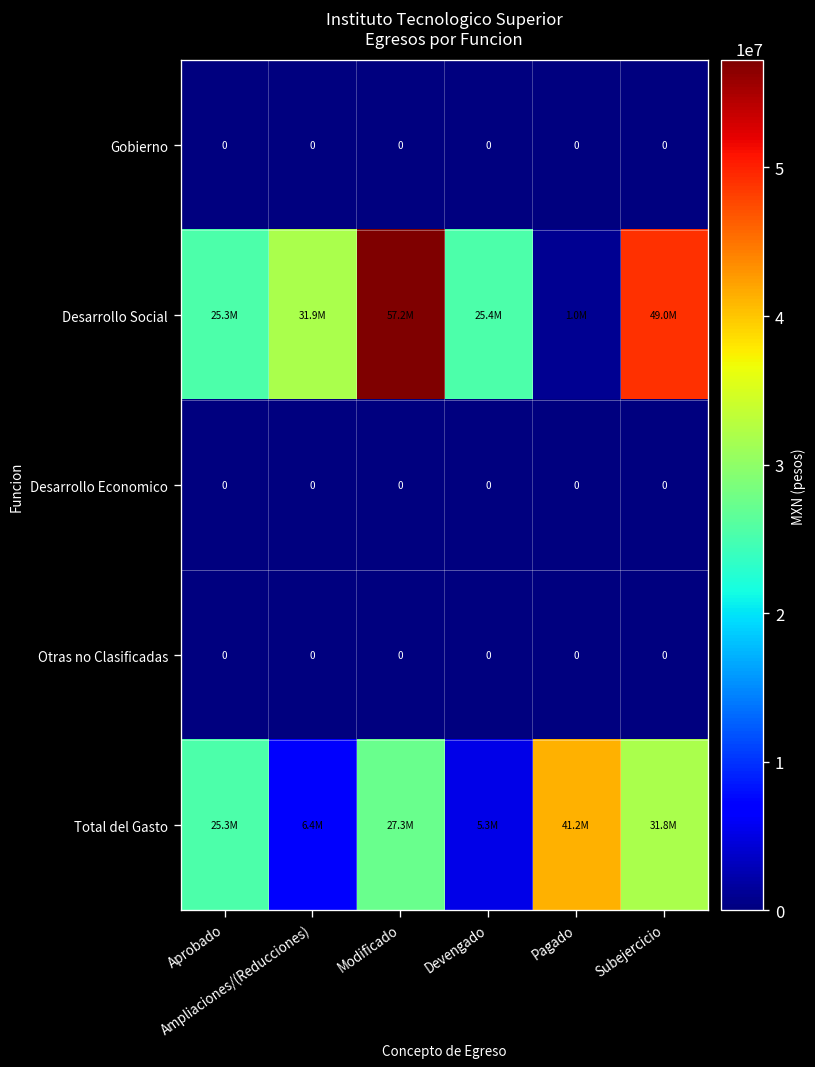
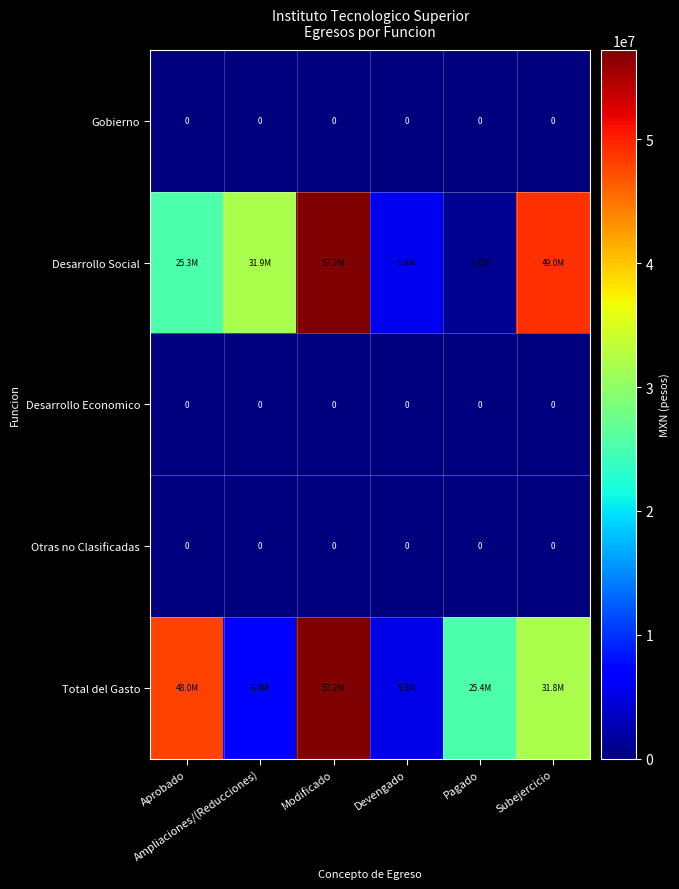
Desarrollo Social, Devengado: 25.4M -> 5.8M
Total del Gasto, Aprobado: 25.3M -> 48.0M
Total del Gasto, Modificado: 27.3M -> 57.2M
Total del Gasto, Pagado: 41.2M -> 25.4M
